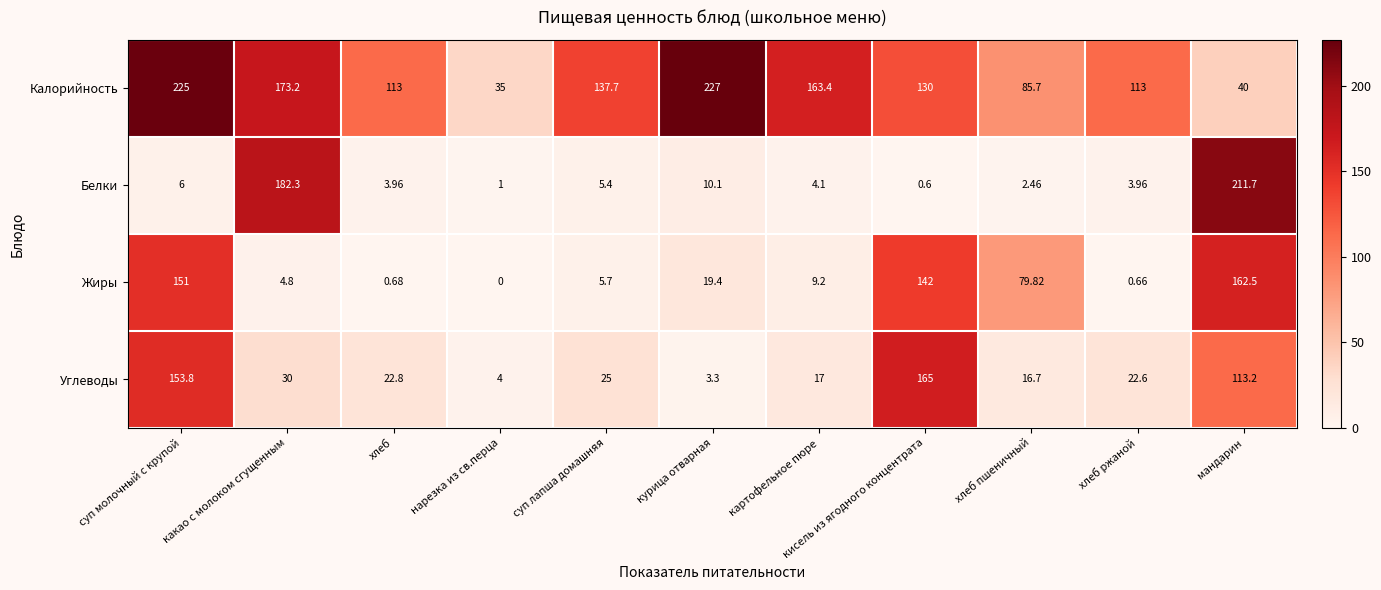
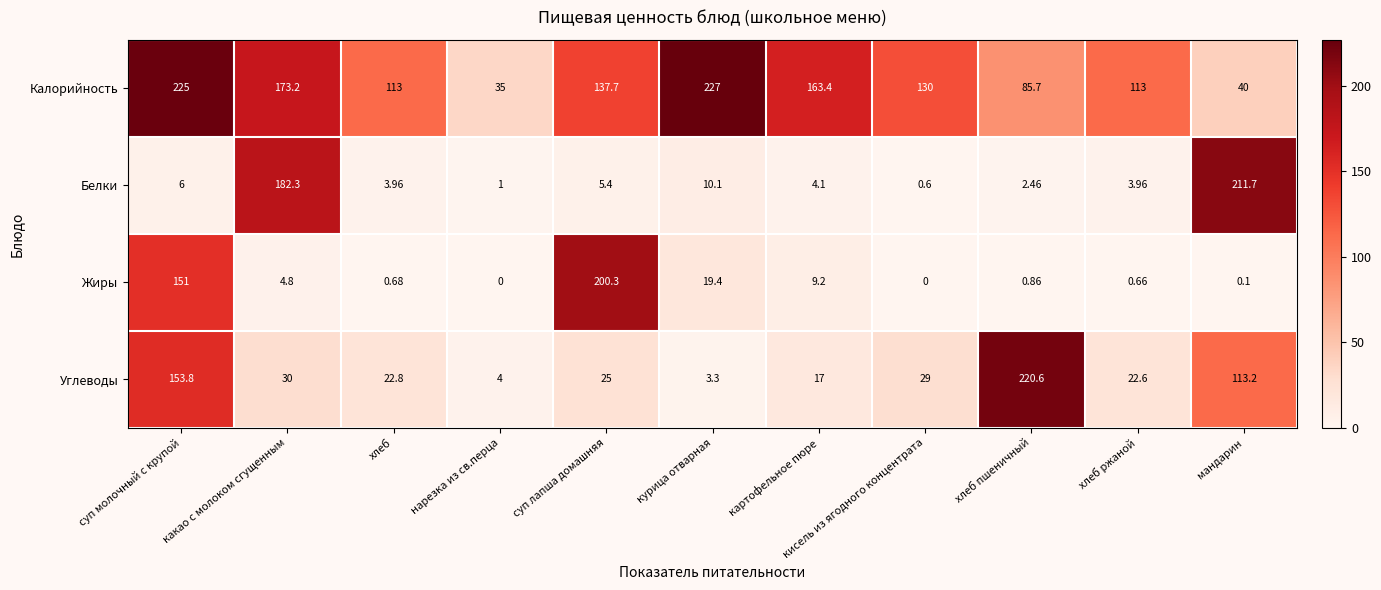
Жиры, суп лапша домашняя: 5.7 -> 200.3
Жиры, кисель из ягодного концентрата: 142 -> 0
Жиры, хлеб пшеничный: 79.82 -> 0.86
Жиры, мандарин: 162.5 -> 0.1
Углеводы, кисель из ягодного концентрата: 165 -> 29
Углеводы, хлеб пшеничный: 16.7 -> 220.6
